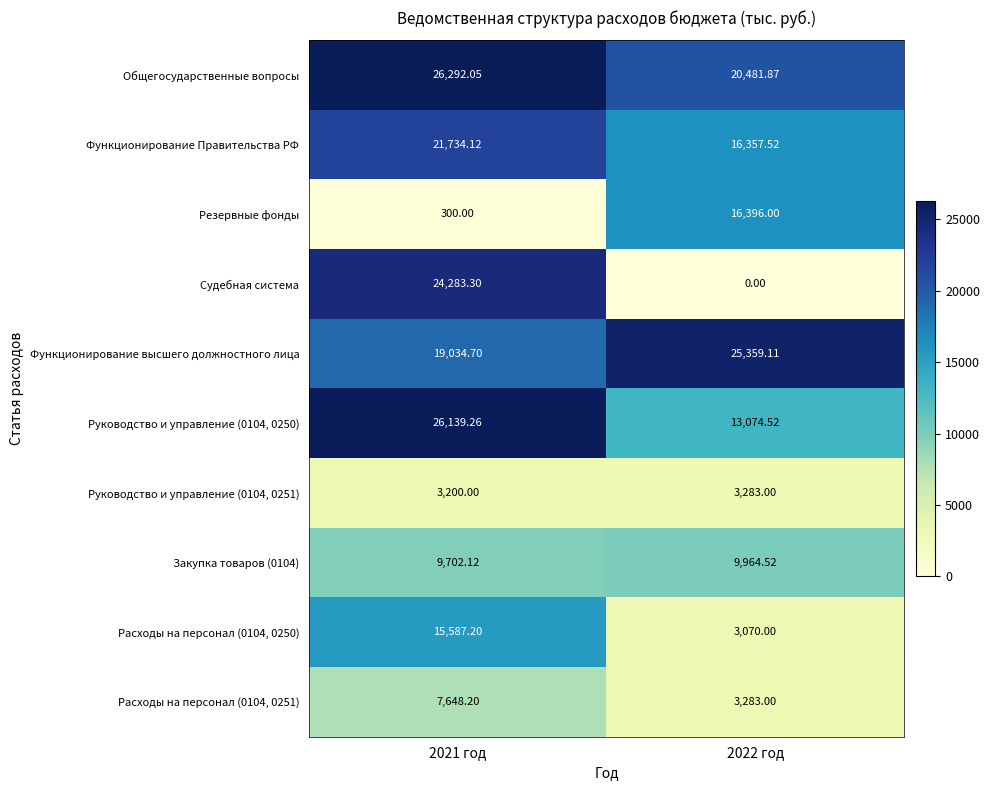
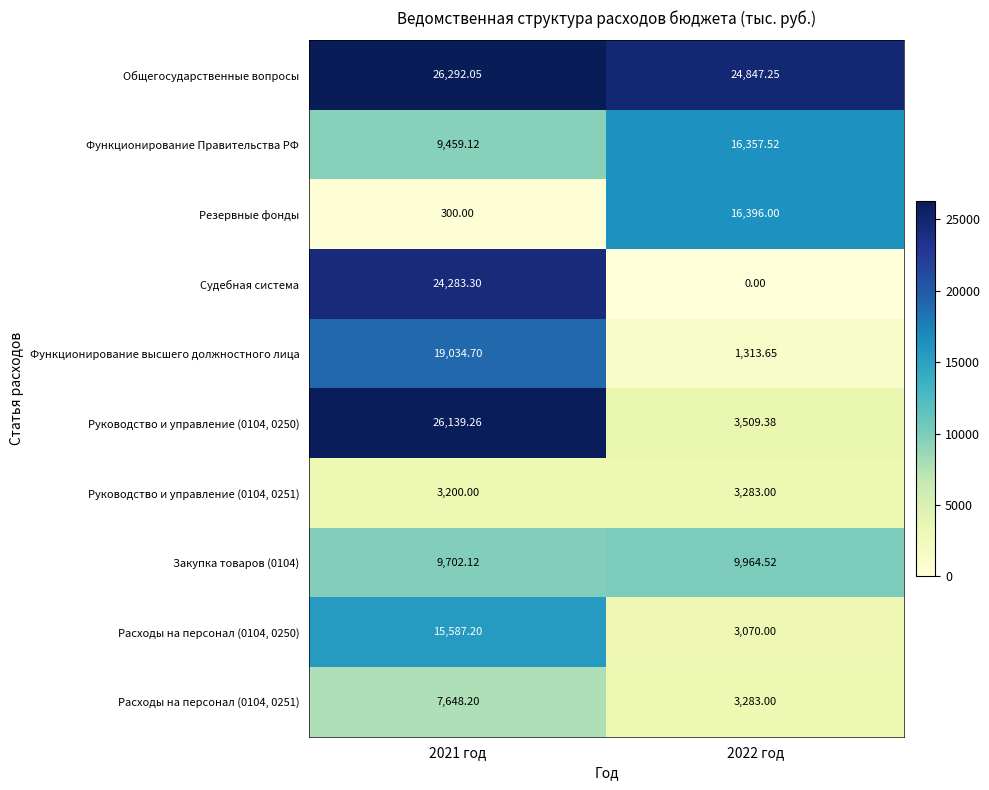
Общегосударственные вопросы, 2022 год: 20,481.87 -> 24,847.25
Функционирование Правительства РФ, 2021 год: 21,734.12 -> 9,459.12
Функционирование высшего должностного лица, 2022 год: 25,359.11 -> 1,313.65
Руководство и управление (0104, 0250), 2022 год: 13,074.52 -> 3,509.38
